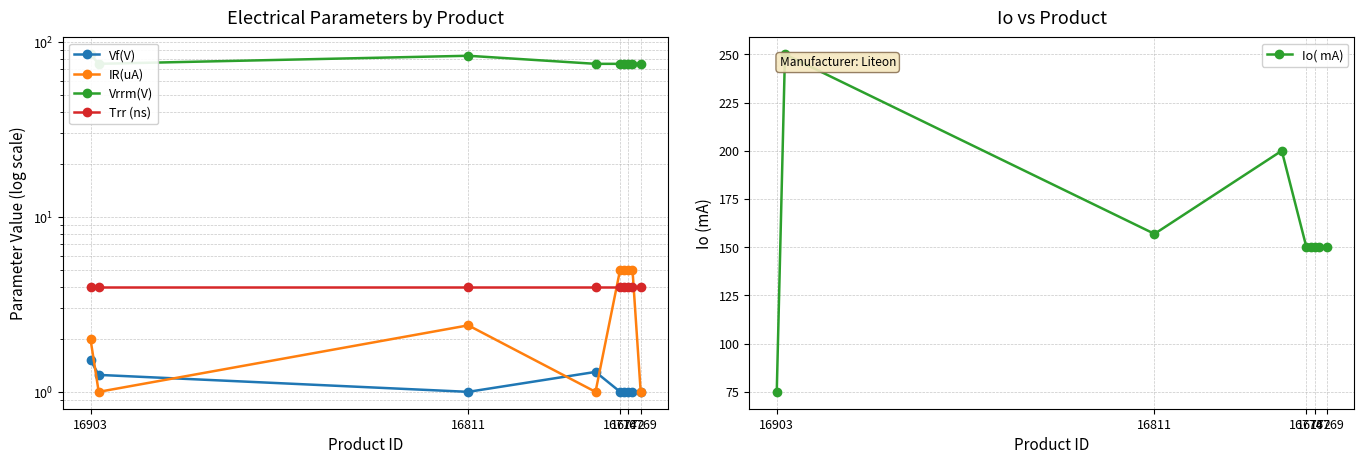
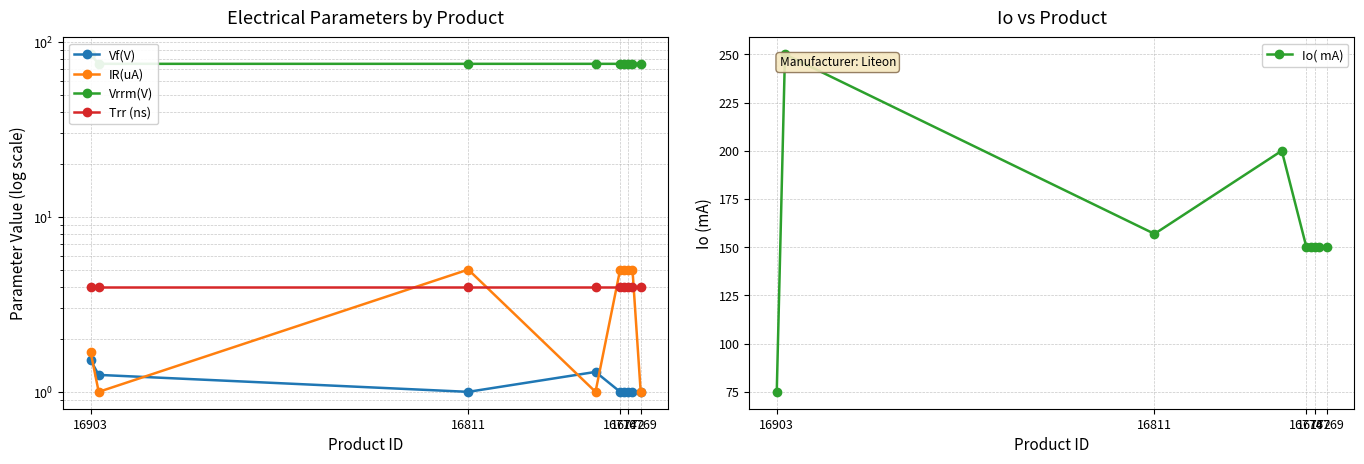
Electrical Parameters by Product, IR(uA), 16903: 2.0 -> 1.7
Electrical Parameters by Product, IR(uA), 16811: 2.4 -> 5.0
Electrical Parameters by Product, Vrrm(V), 16811: 80 -> 75
